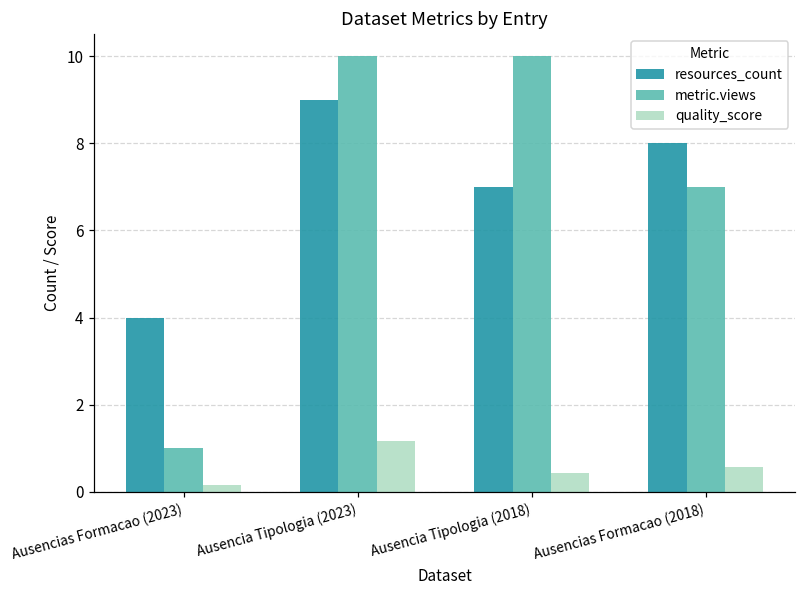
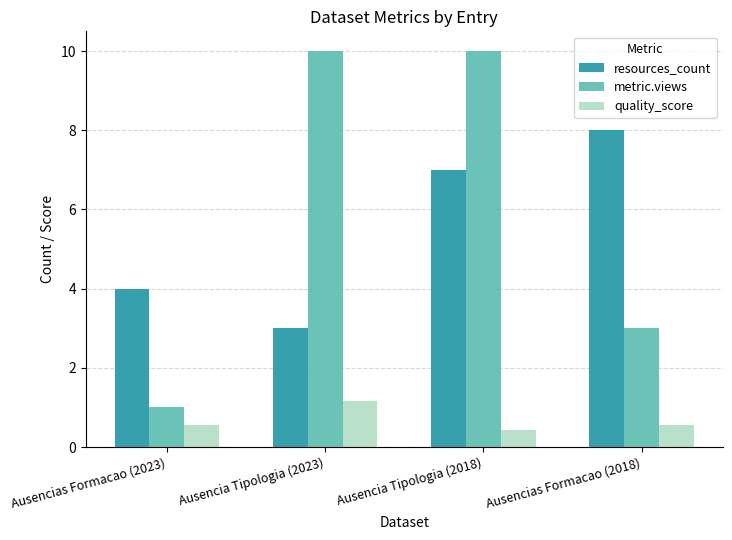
quality_score, Ausencias Formacao (2023): 0.2 -> 0.6
resources_count, Ausencia Tipologia (2023): 9 -> 3
metric.views, Ausencias Formacao (2018): 7 -> 3
